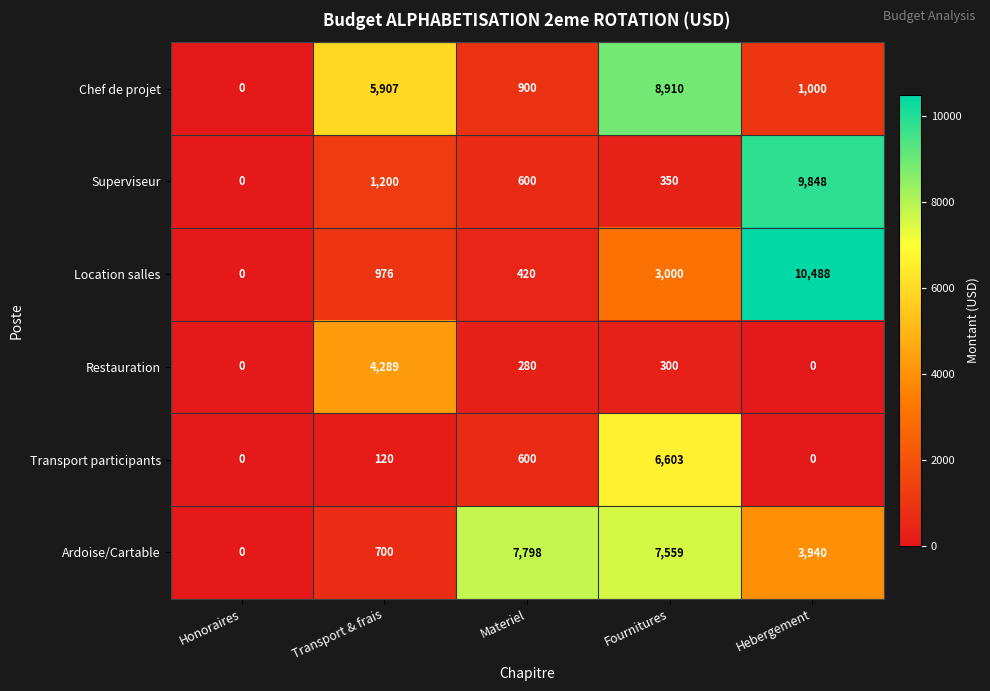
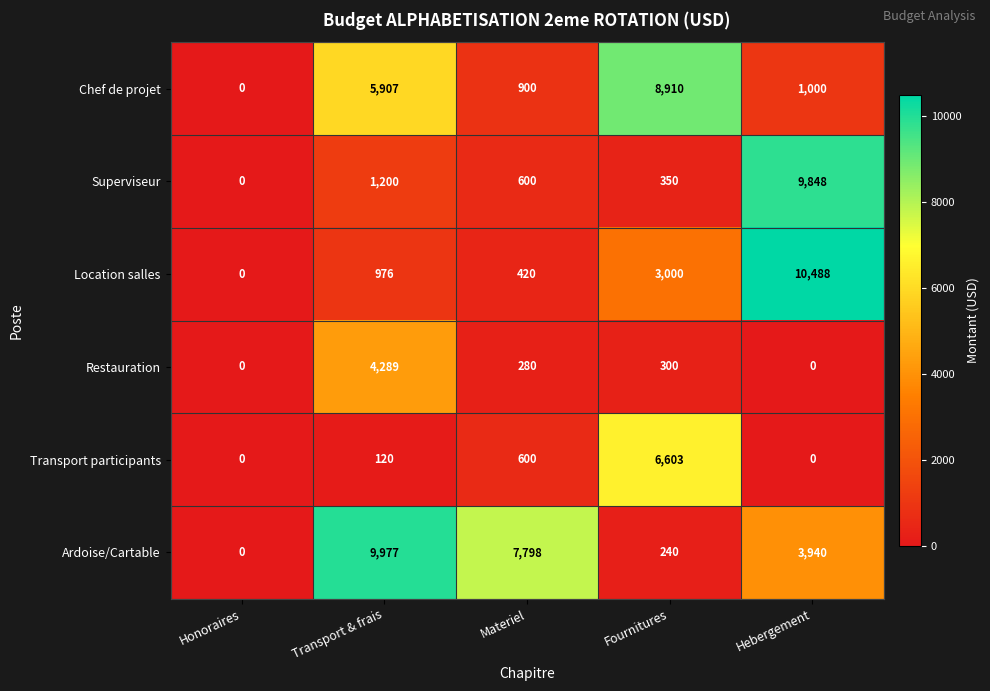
Ardoise/Cartable, Transport & frais: 700 -> 9,977
Ardoise/Cartable, Fournitures: 7,559 -> 240
